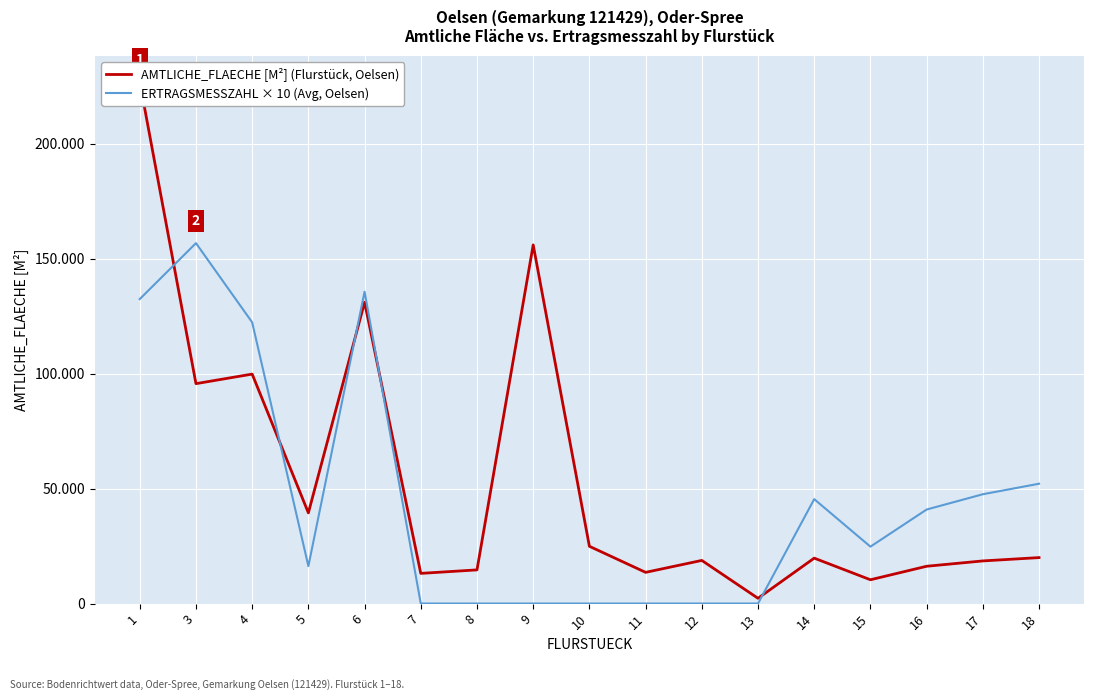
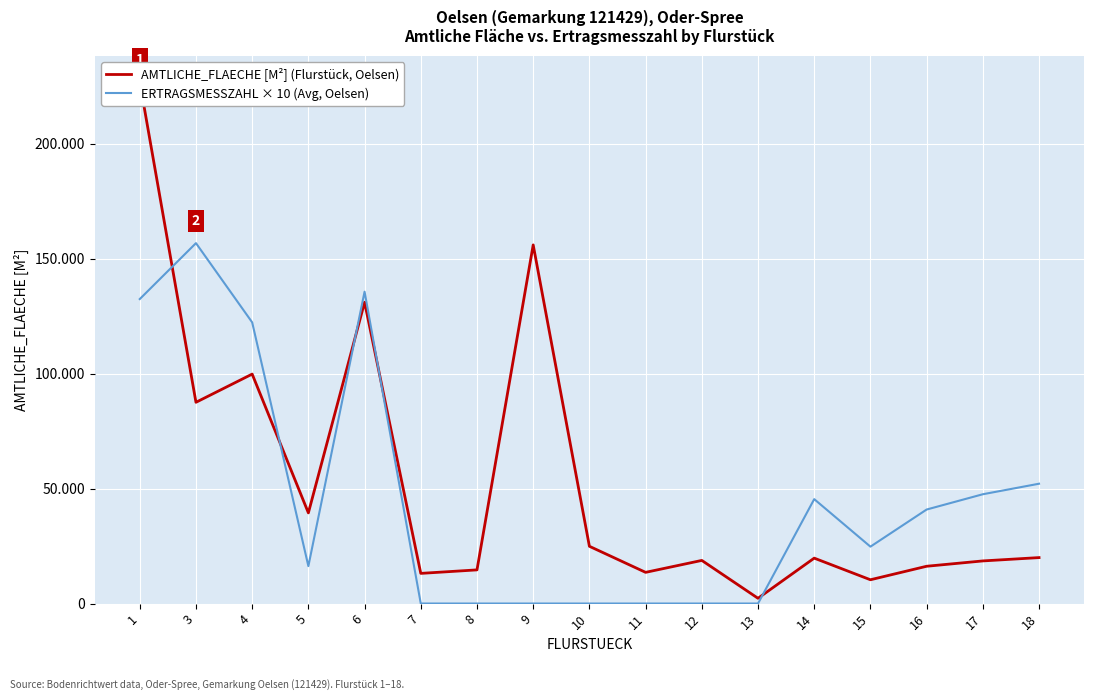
AMTLICHE_FLAECHE [M²] (Flurstück, Oelsen), 3: 96 -> 88
